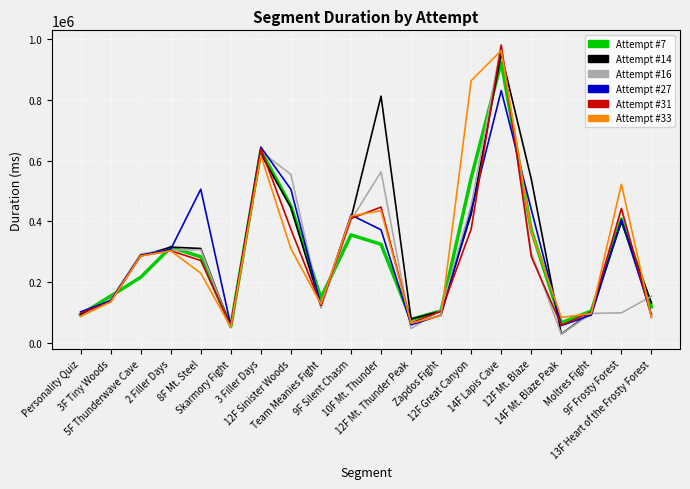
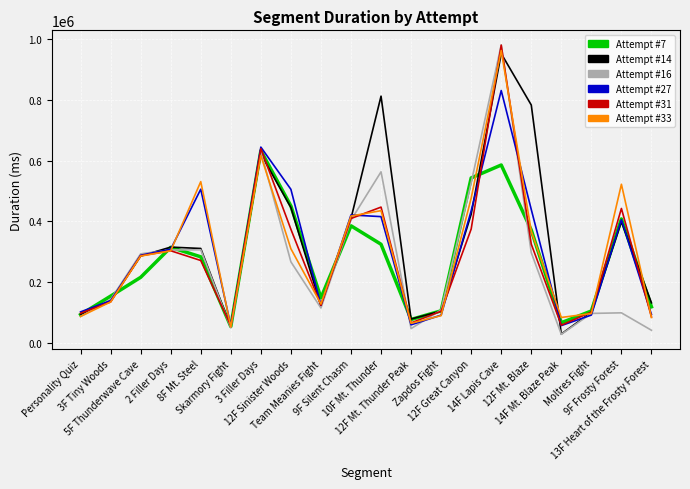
Attempt #33, 8F Mt. Steel: 230000 -> 530000
Attempt #16, 12F Sinister Woods: 550000 -> 270000
Attempt #7, 9F Silent Chasm: 360000 -> 390000
Attempt #27, 10F Mt. Thunder: 370000 -> 420000
Attempt #16, 12F Great Canyon: 450000 -> 530000
Attempt #33, 12F Great Canyon: 860000 -> 480000
Attempt #7, 14F Lapis Cave: 920000 -> 590000
Attempt #14, 12F Mt. Blaze: 540000 -> 780000
Attempt #31, 12F Mt. Blaze: 280000 -> 330000
Attempt #16, 13F Heart of the Frosty Forest: 150000 -> 40000
